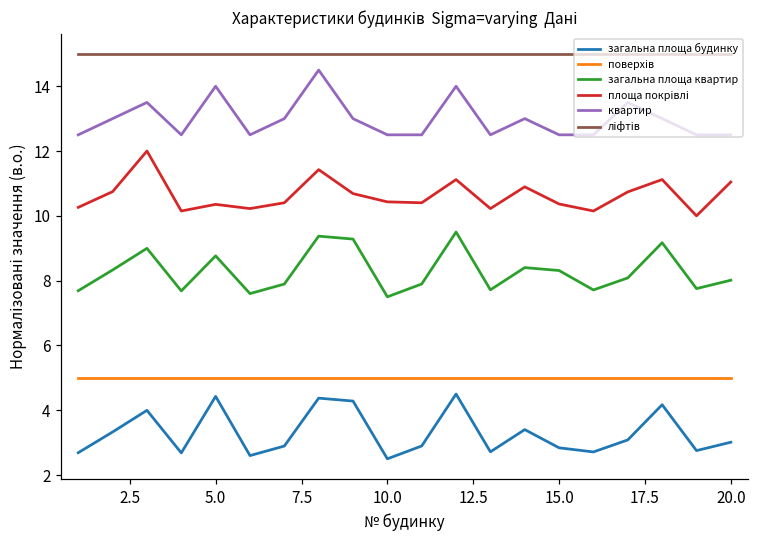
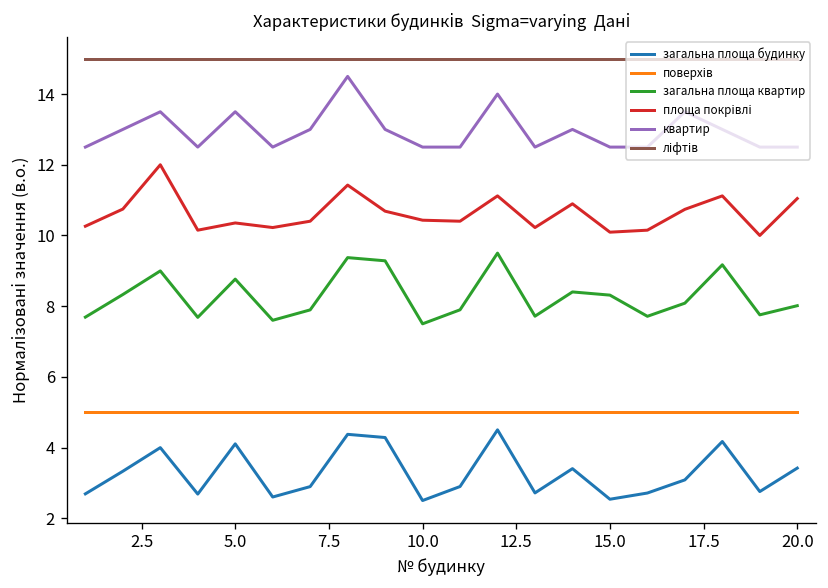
загальна площа будинку, 5.0: 4.4 -> 4.1
квартир, 5.0: 14.0 -> 13.5
загальна площа будинку, 15.0: 2.8 -> 2.5
площа покрівлі, 15.0: 10.4 -> 10.1
загальна площа будинку, 20.0: 3.0 -> 3.4
